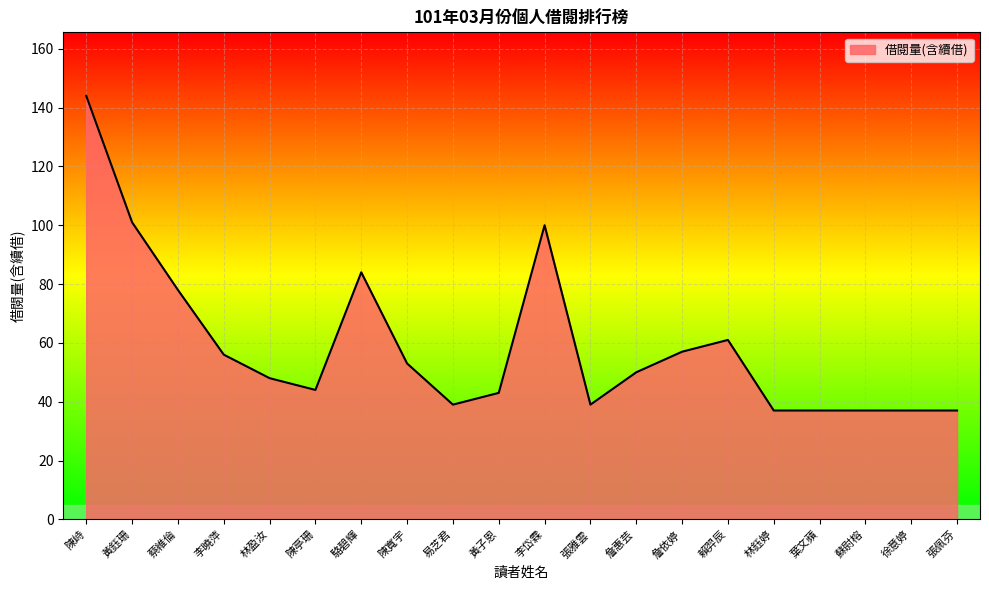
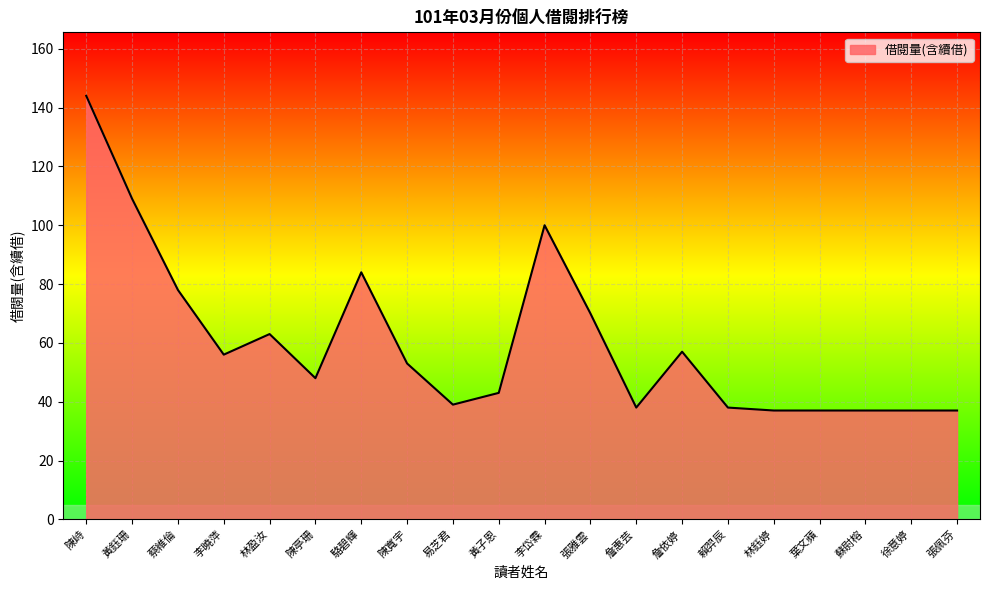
黃鈺珊: 101 -> 109
林盈汝: 48 -> 63
陳亭珊: 44 -> 48
張雅雲: 39 -> 70
詹惠芸: 50 -> 38
賴羿辰: 61 -> 38
